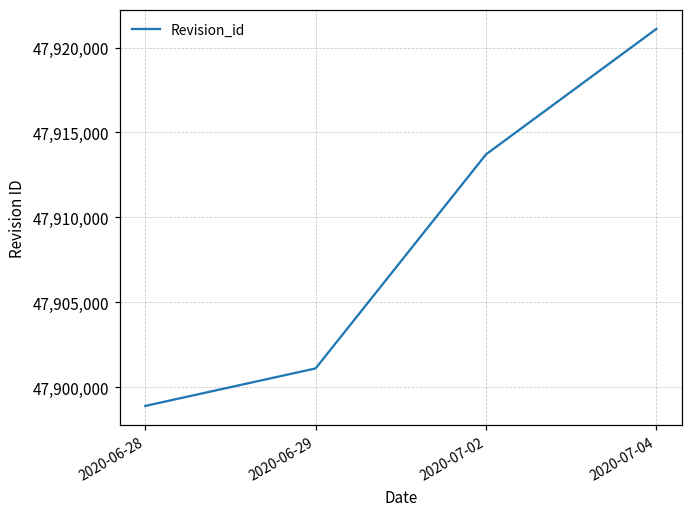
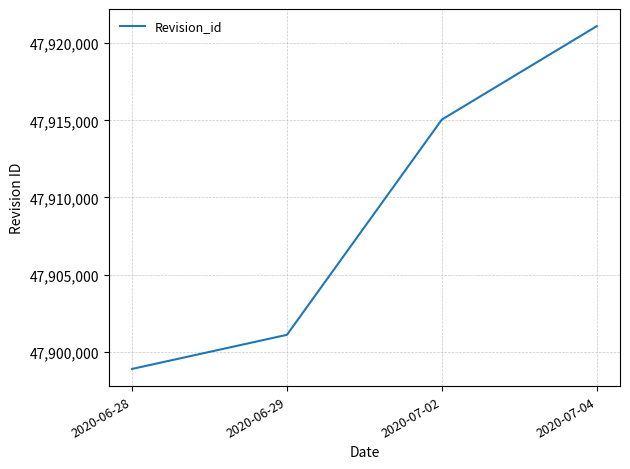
2020-07-02: 47,913,700 -> 47,915,000
